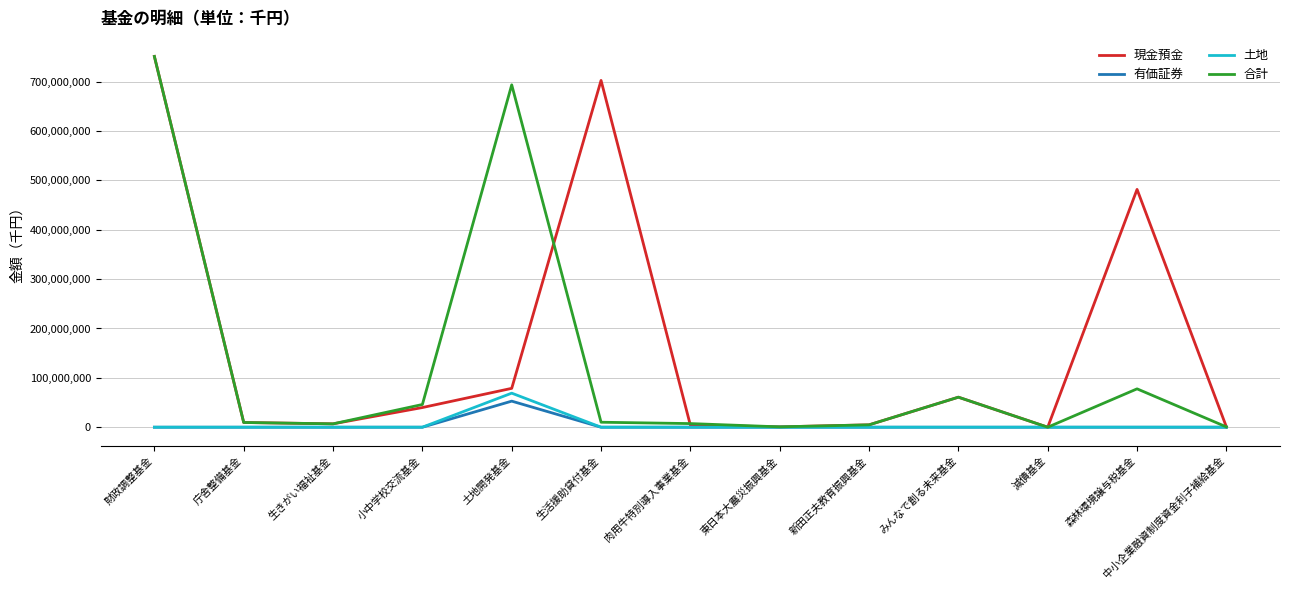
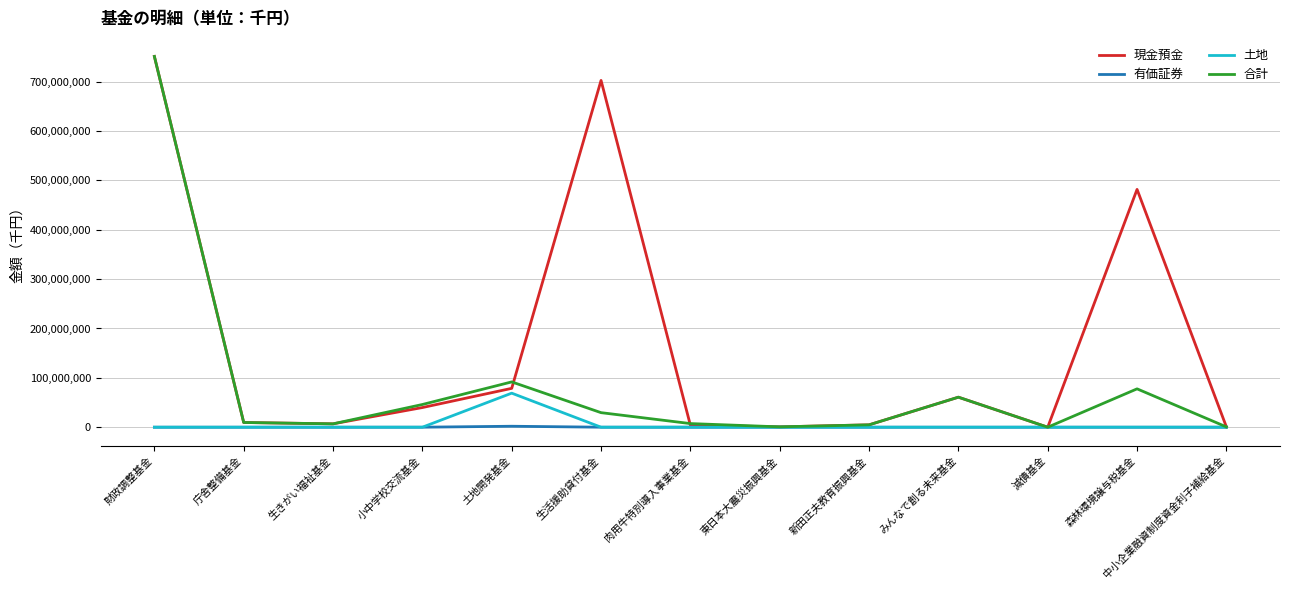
有価証券, 土地開発基金: 50,000,000 -> 0
合計, 土地開発基金: 690,000,000 -> 90,000,000
合計, 生活援助貸付基金: 10,000,000 -> 30,000,000
